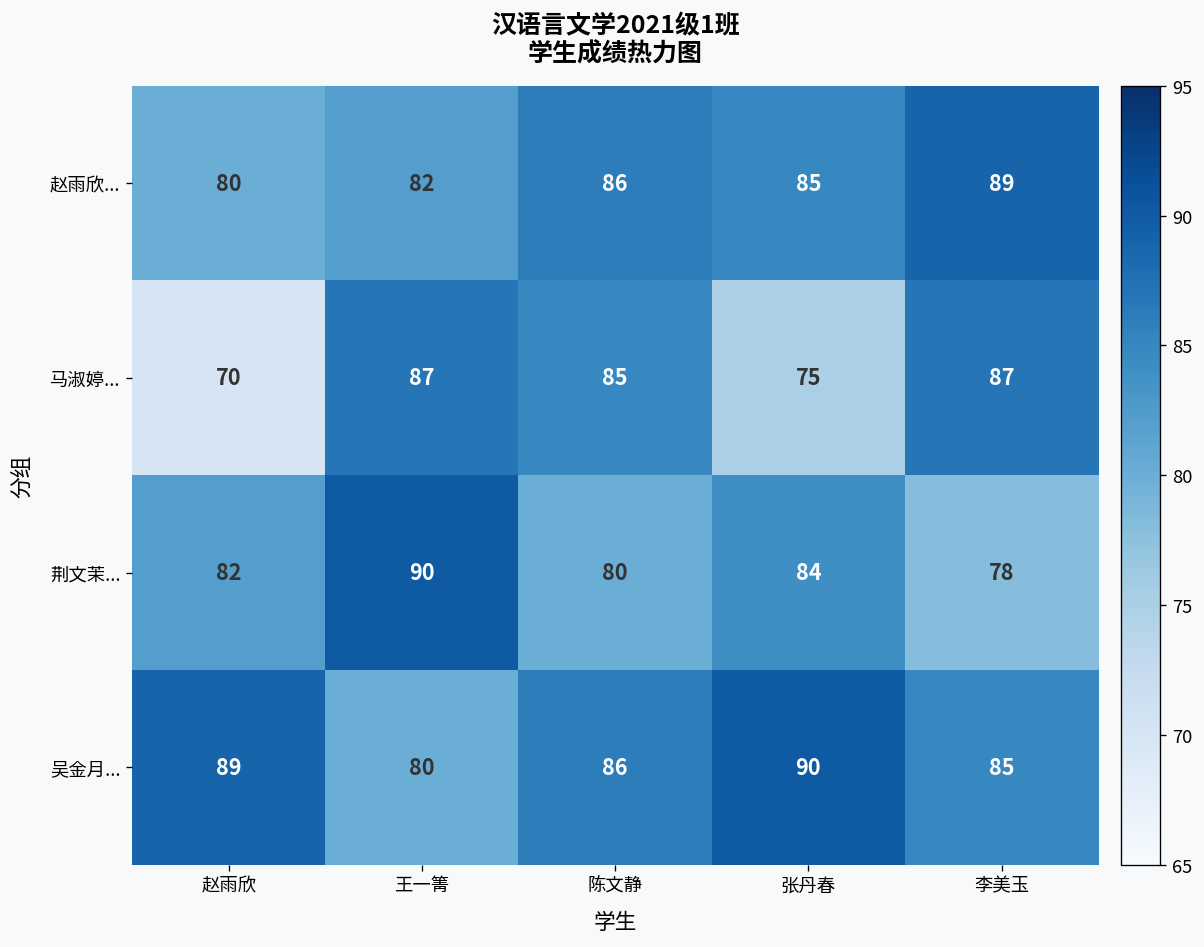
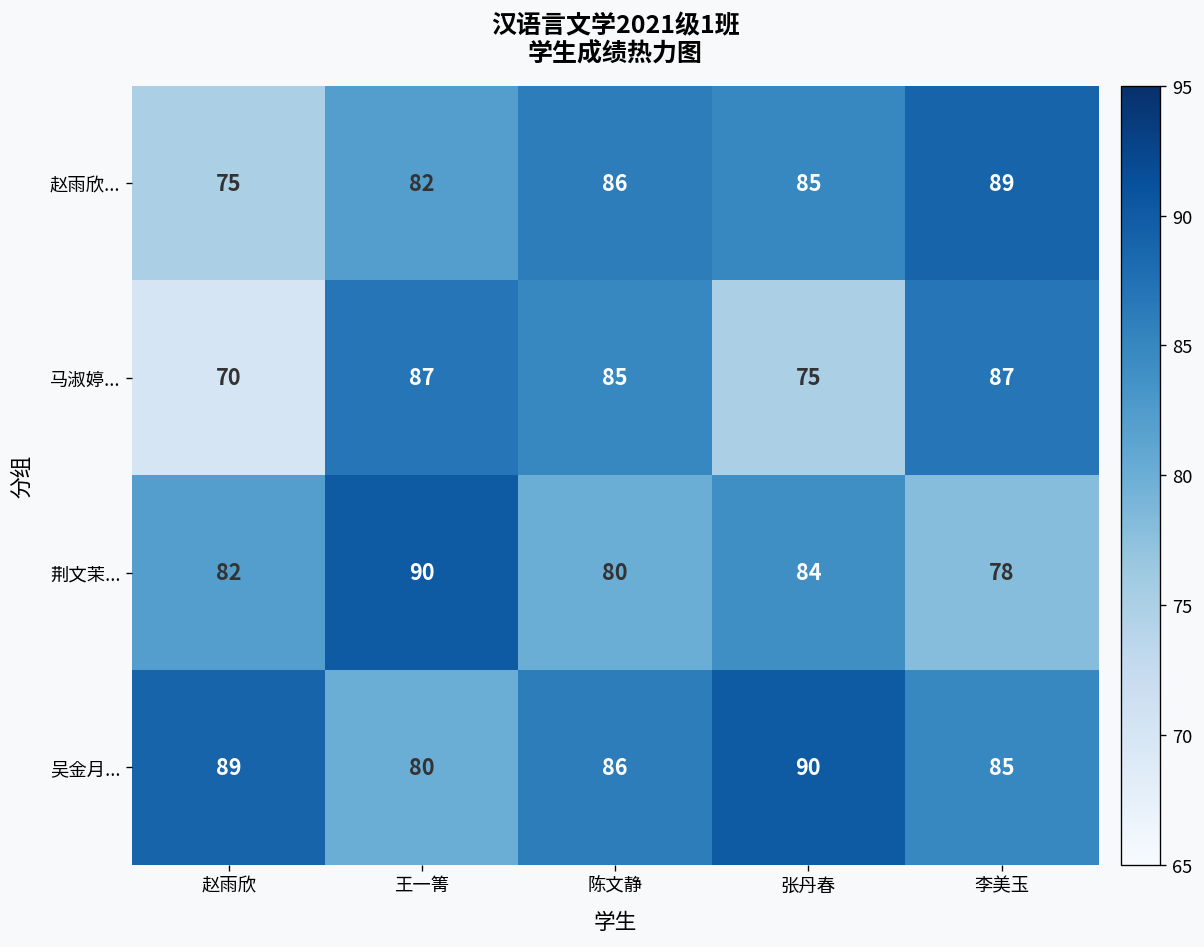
赵雨欣..., 赵雨欣: 80 -> 75
